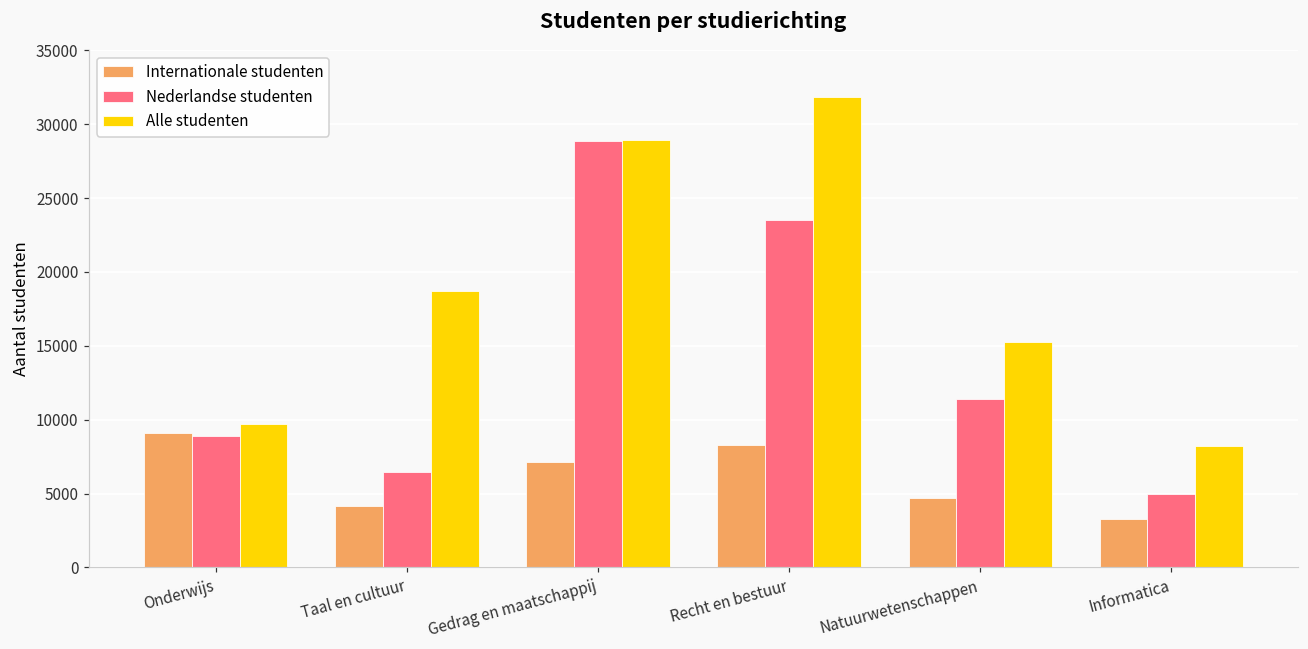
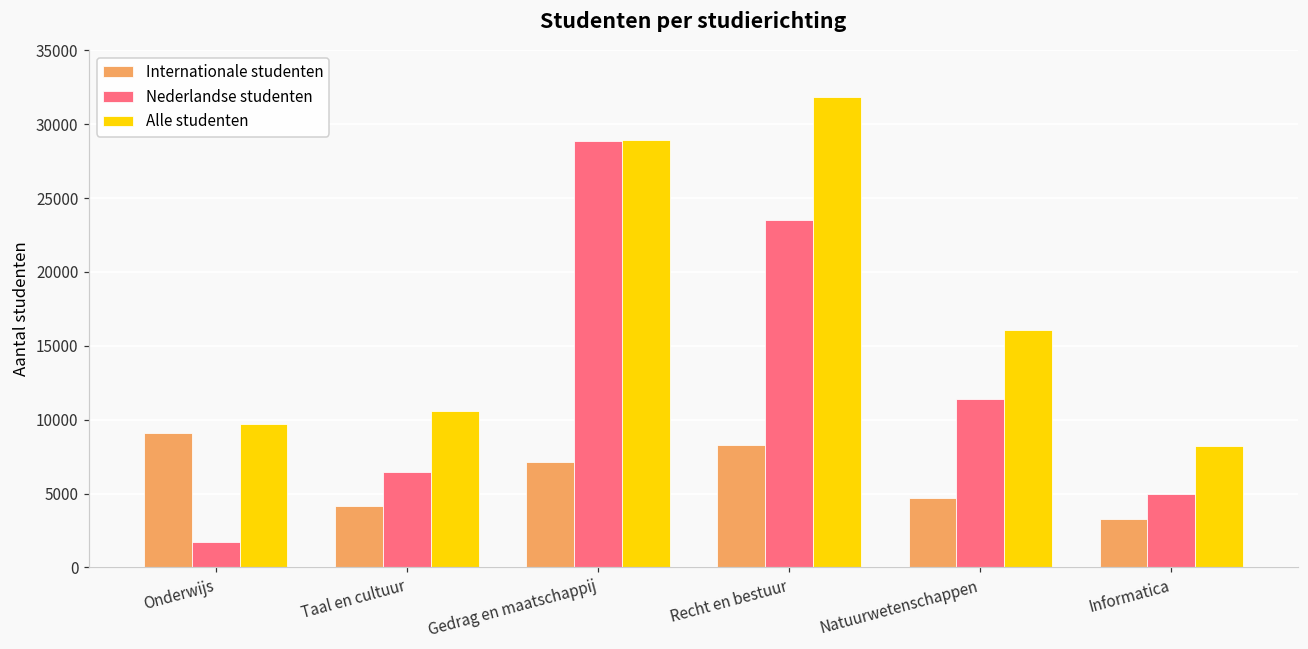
Nederlandse studenten, Onderwijs: 8900 -> 1700
Alle studenten, Taal en cultuur: 18700 -> 10600
Alle studenten, Natuurwetenschappen: 15300 -> 16100
